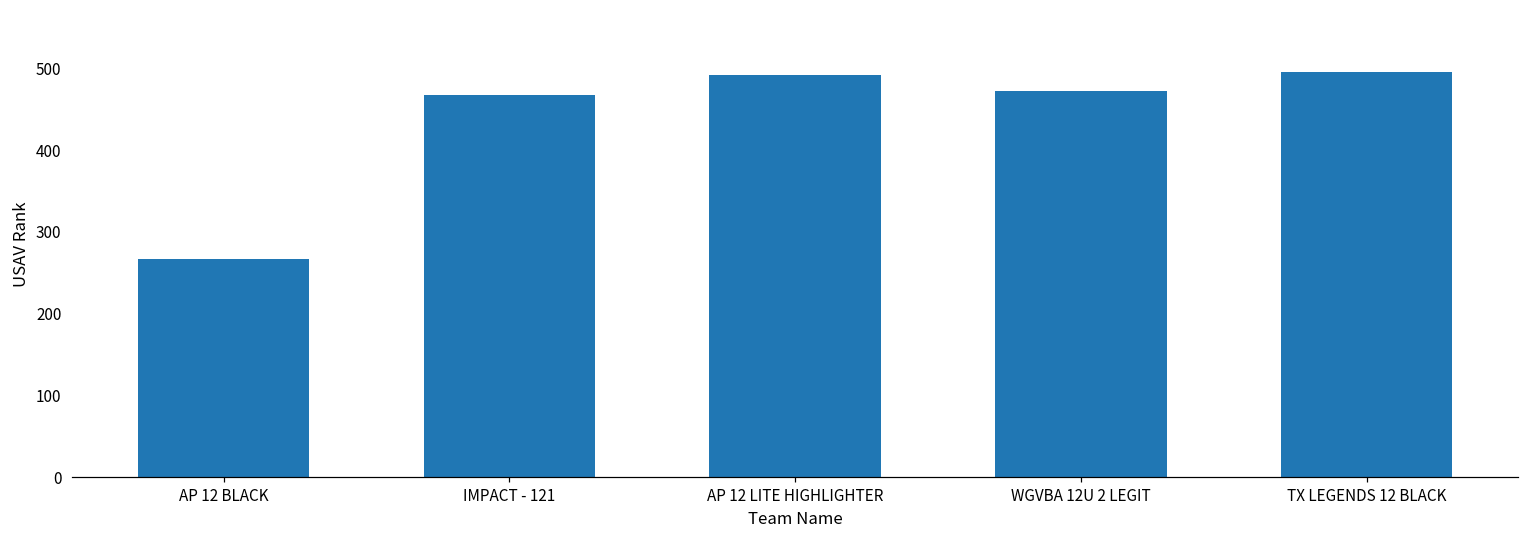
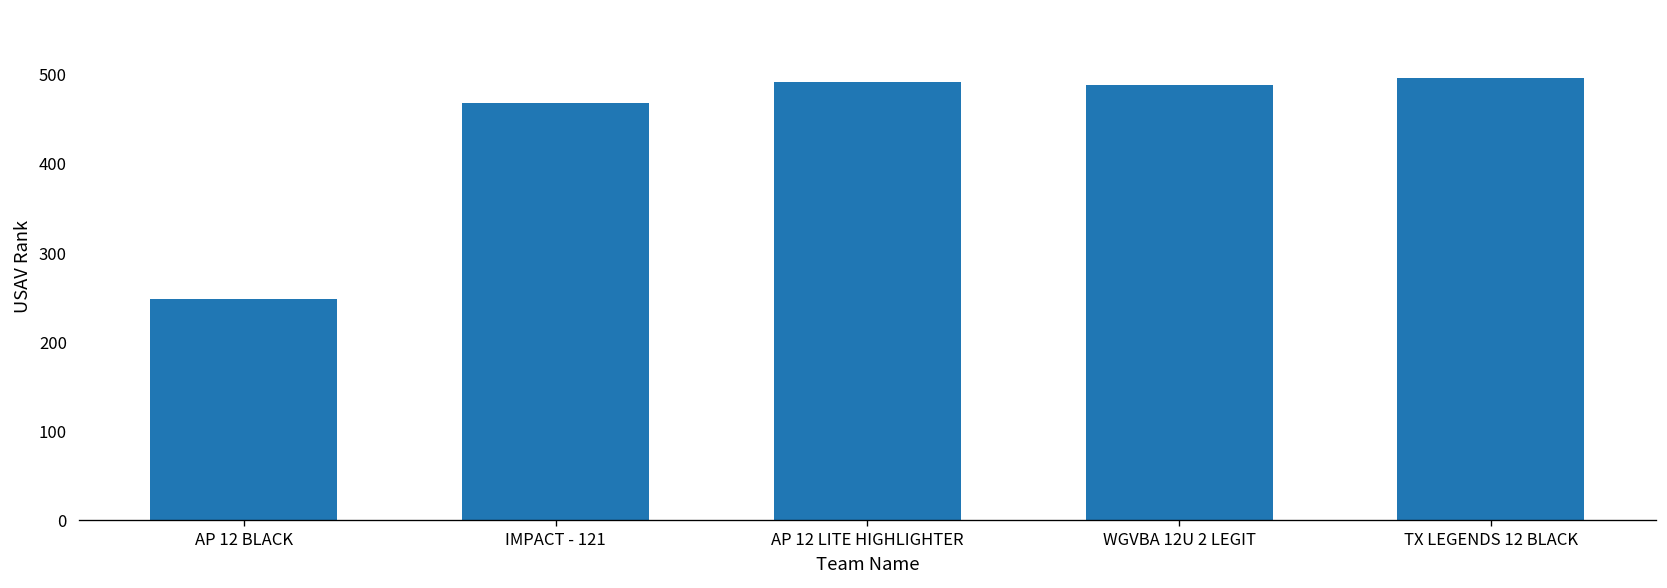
AP 12 BLACK: 270 -> 250
WGVBA 12U 2 LEGIT: 470 -> 490
